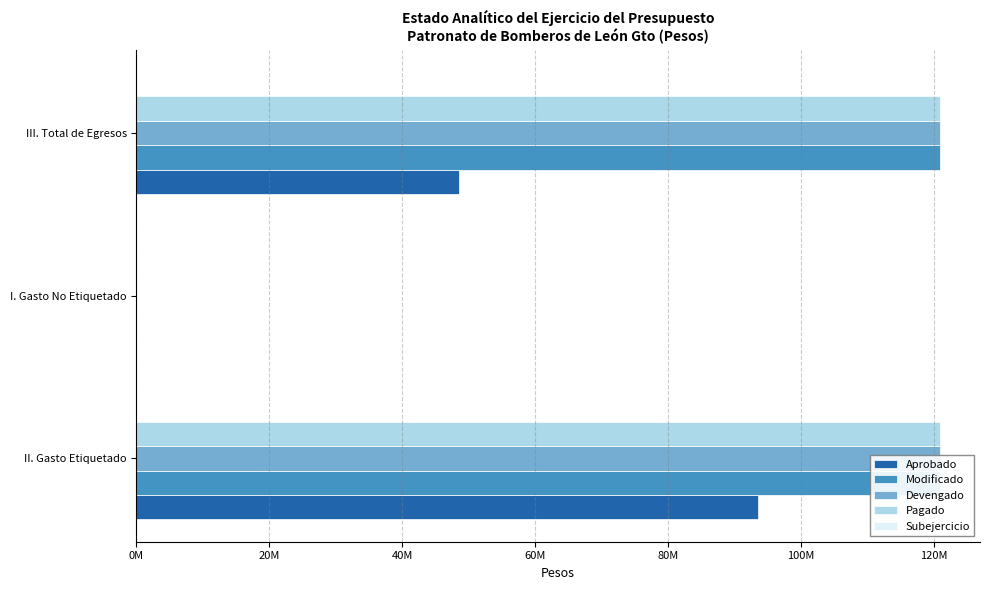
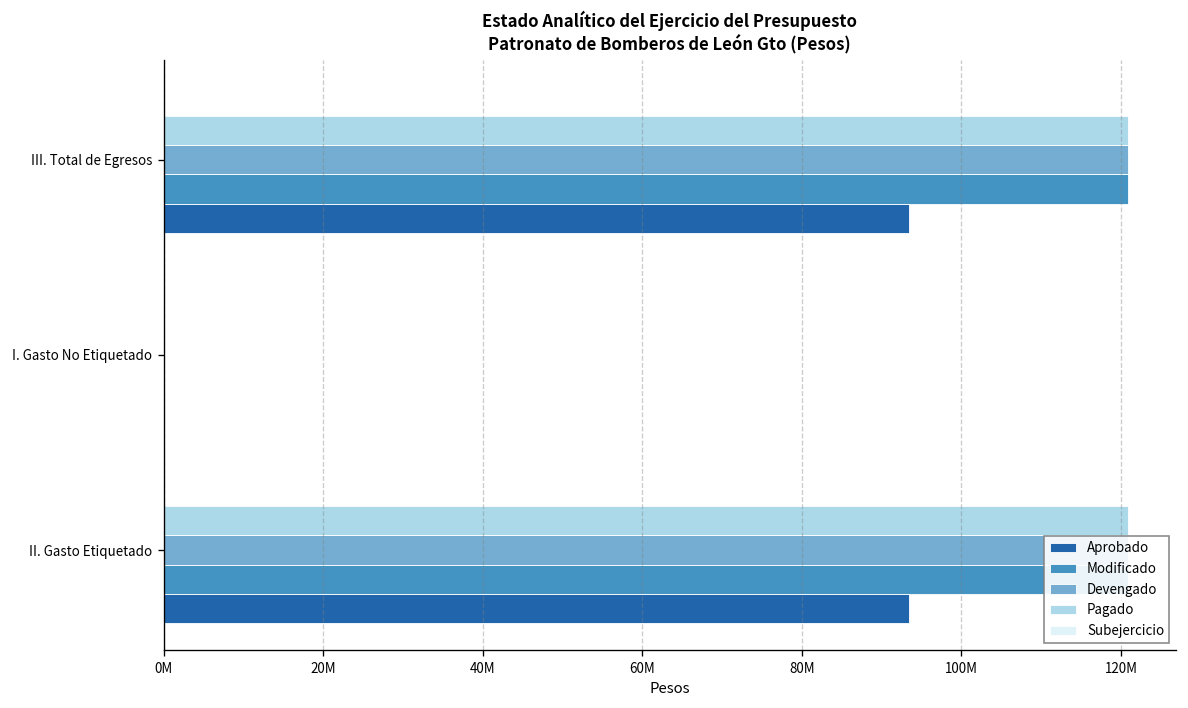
Aprobado, III. Total de Egresos: 49000000 -> 93000000
